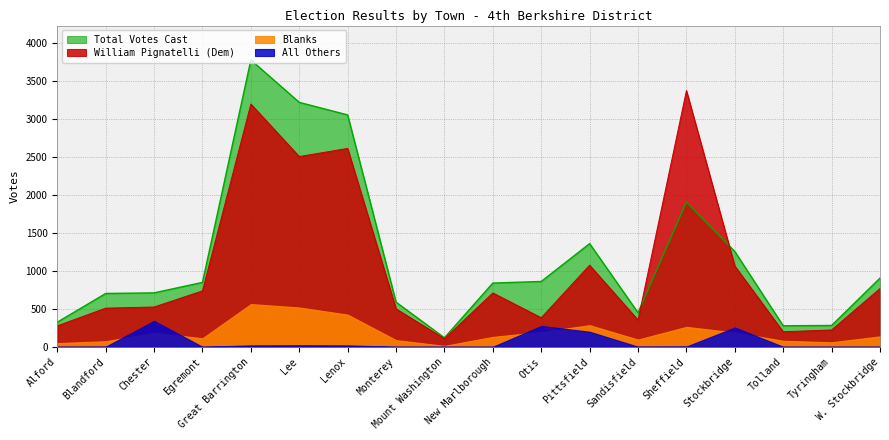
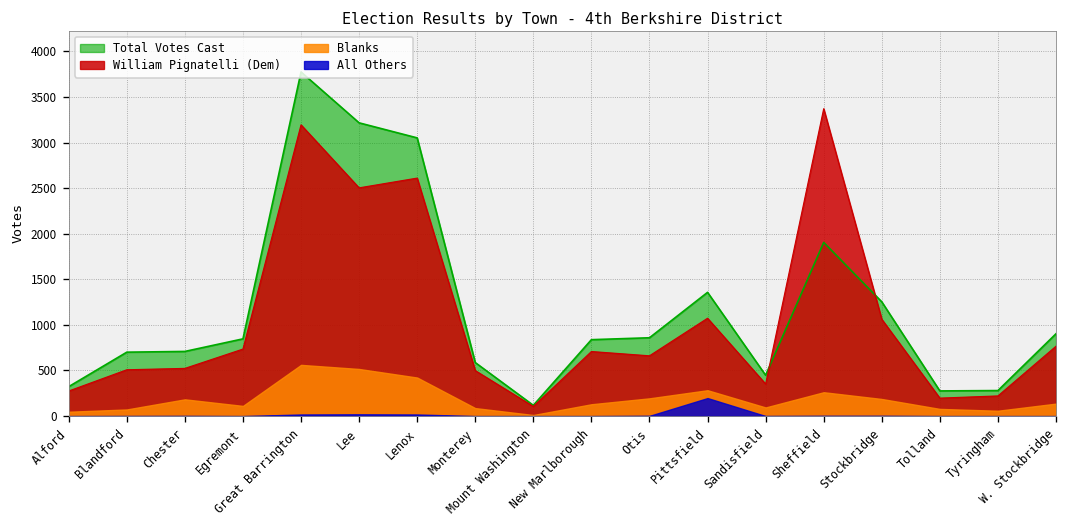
All Others, Chester: 300 -> 0
William Pignatelli (Dem), Otis: 400 -> 700
All Others, Otis: 300 -> 0
All Others, Stockbridge: 300 -> 0
